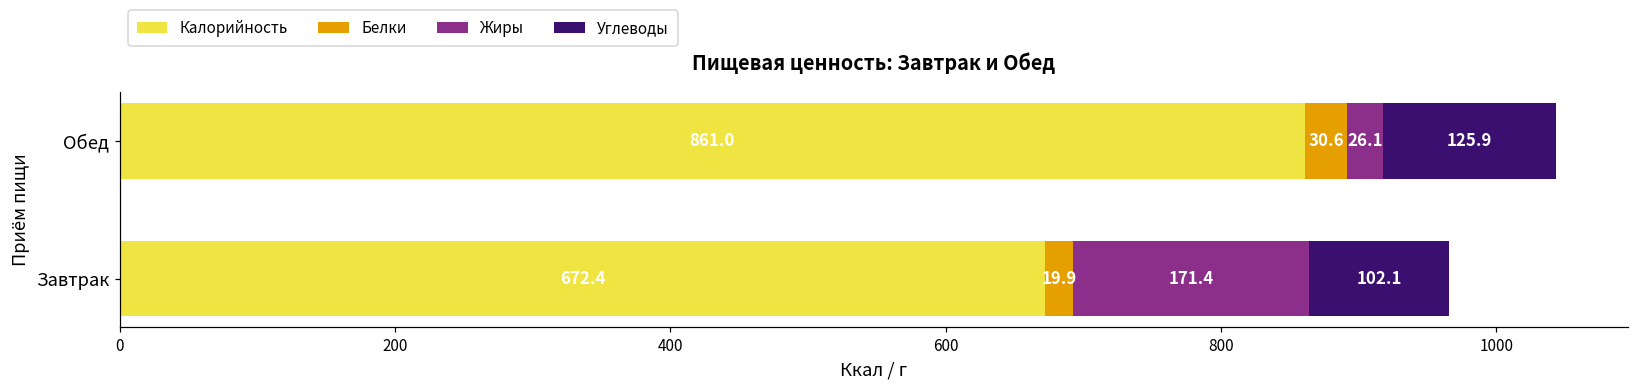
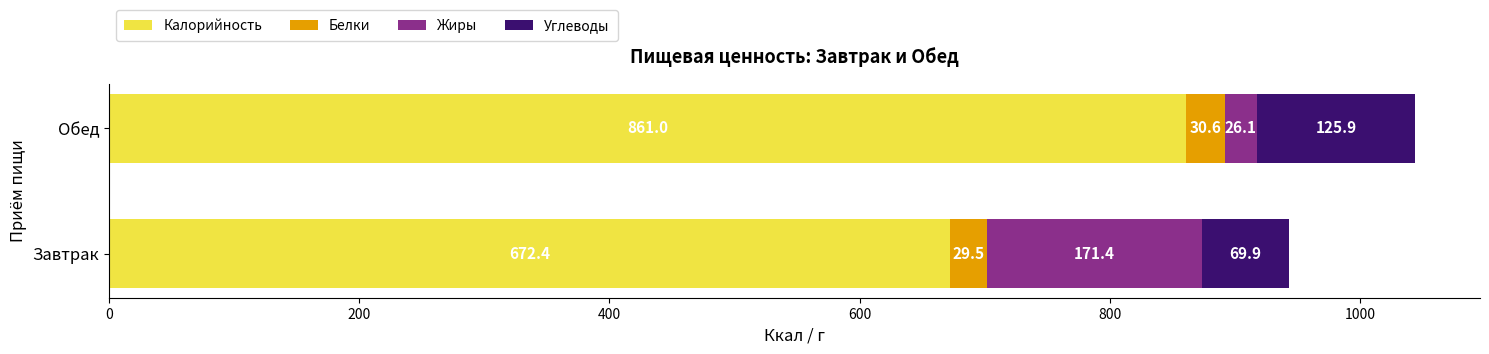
Белки, Завтрак: 19.9 -> 29.5
Углеводы, Завтрак: 102.1 -> 69.9
